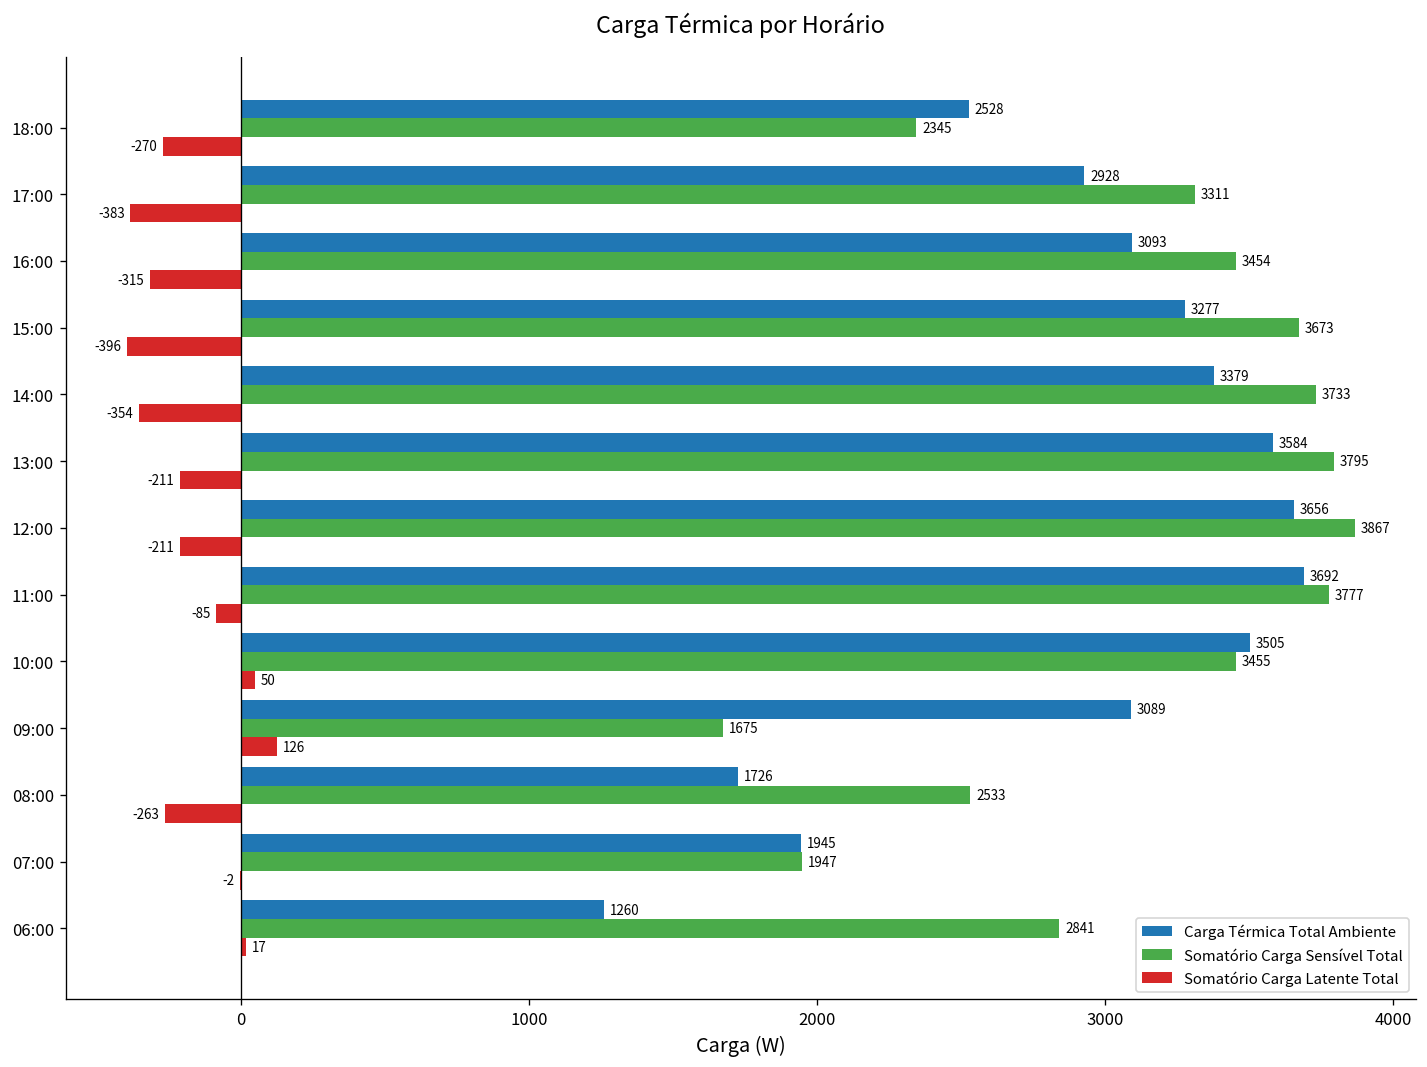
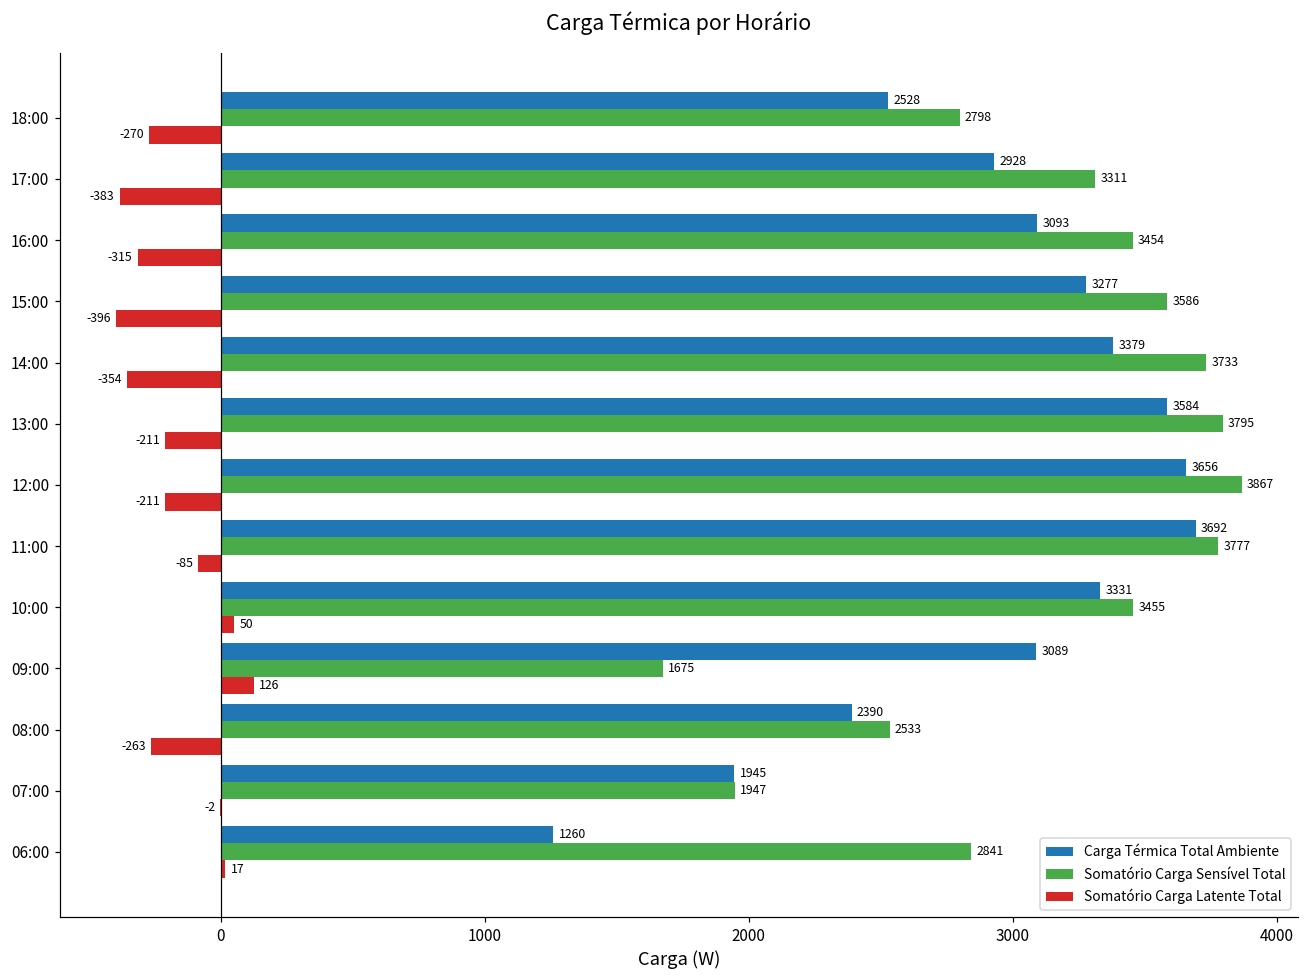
Somatório Carga Sensível Total, 18:00: 2345 -> 2798
Somatório Carga Sensível Total, 15:00: 3673 -> 3586
Carga Térmica Total Ambiente, 10:00: 3505 -> 3331
Carga Térmica Total Ambiente, 08:00: 1726 -> 2390
